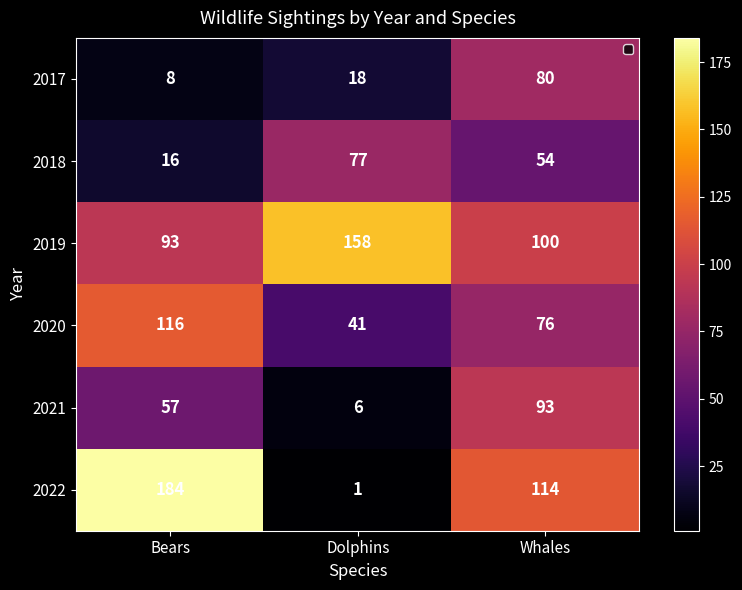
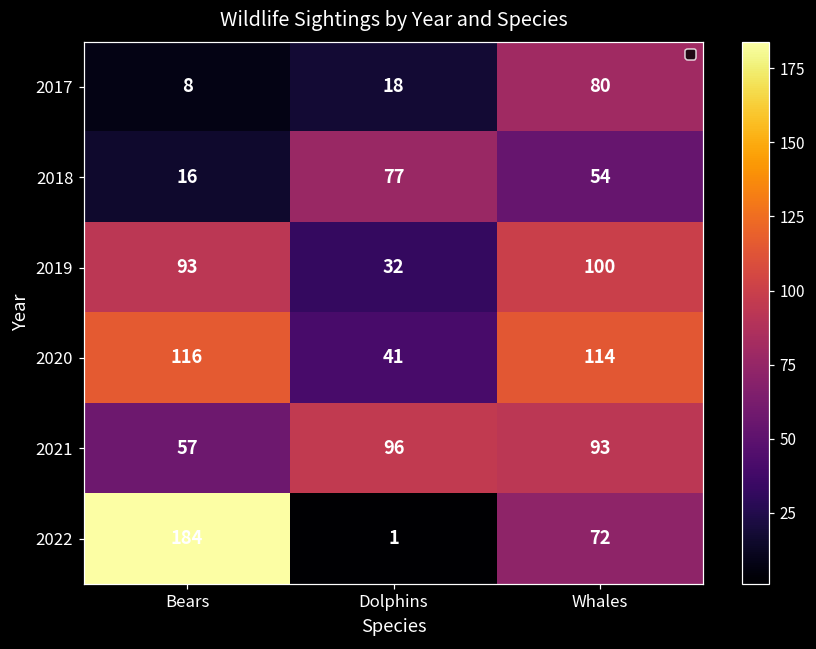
2019, Dolphins: 158 -> 32
2020, Whales: 76 -> 114
2021, Dolphins: 6 -> 96
2022, Whales: 114 -> 72
